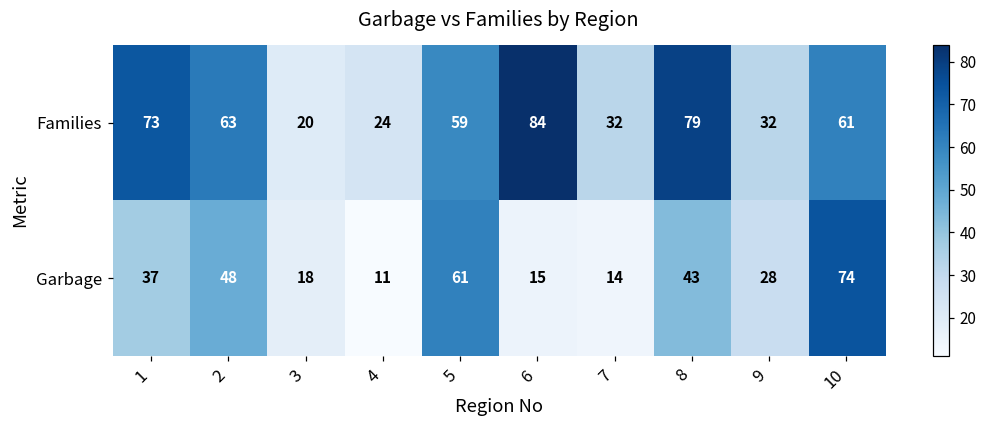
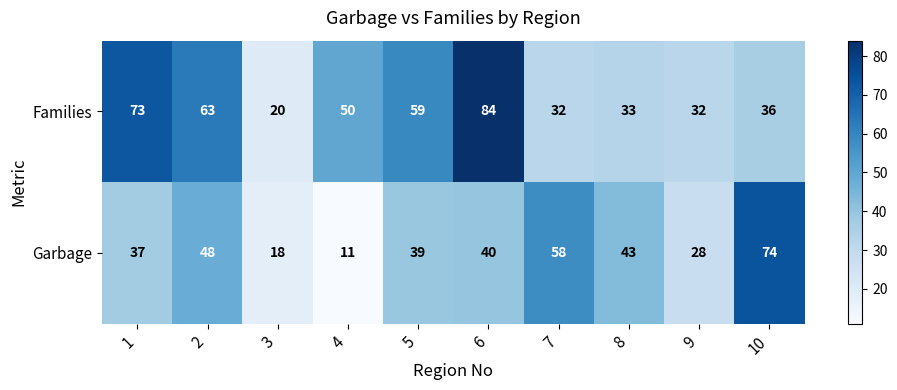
Families, 4: 24 -> 50
Families, 8: 79 -> 33
Families, 10: 61 -> 36
Garbage, 5: 61 -> 39
Garbage, 6: 15 -> 40
Garbage, 7: 14 -> 58
